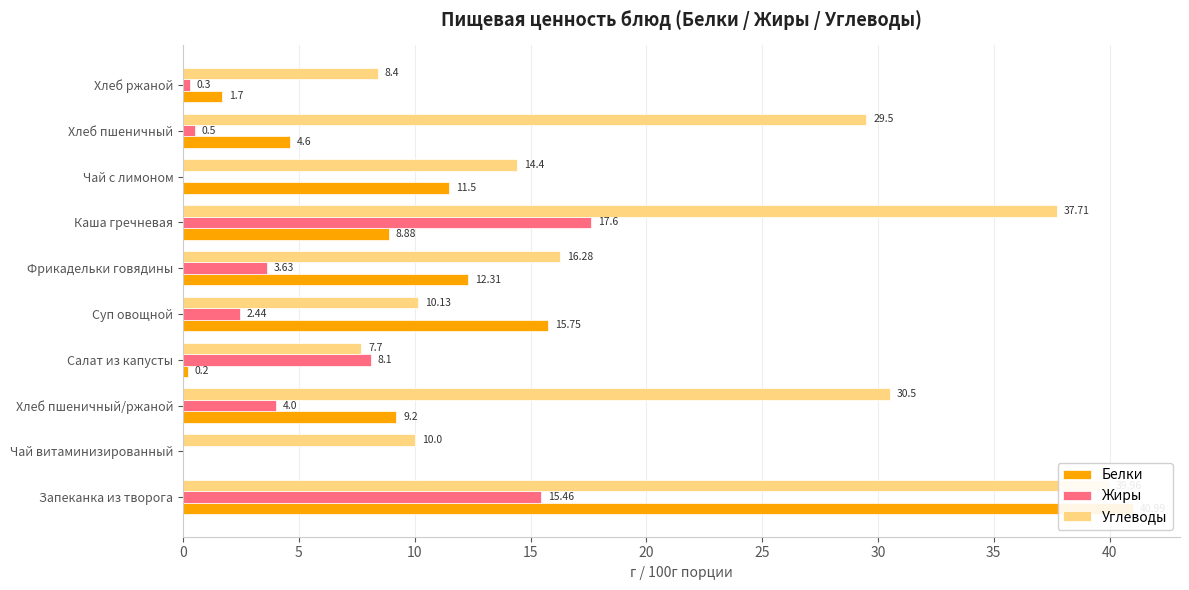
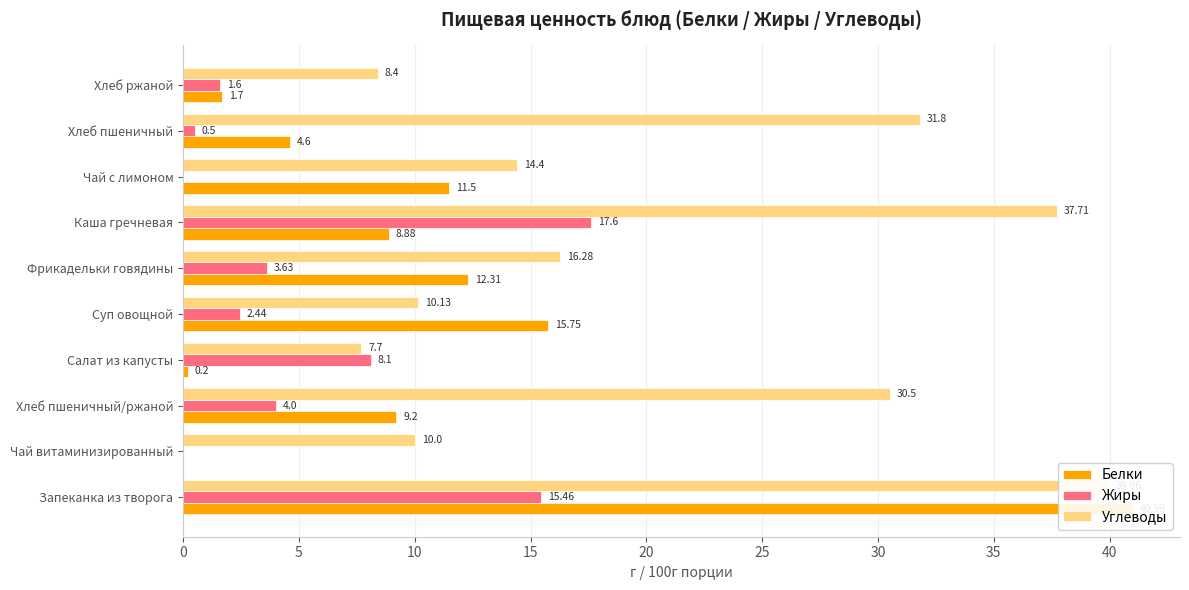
Жиры, Хлеб ржаной: 0.3 -> 1.6
Углеводы, Хлеб пшеничный: 29.5 -> 31.8
